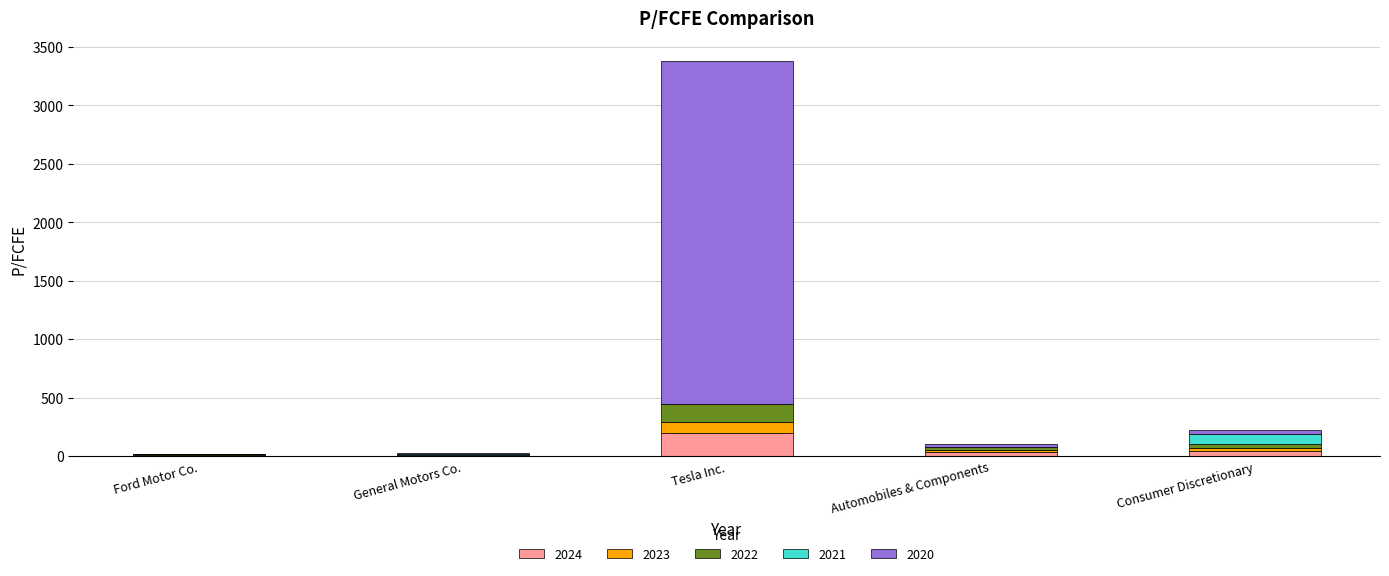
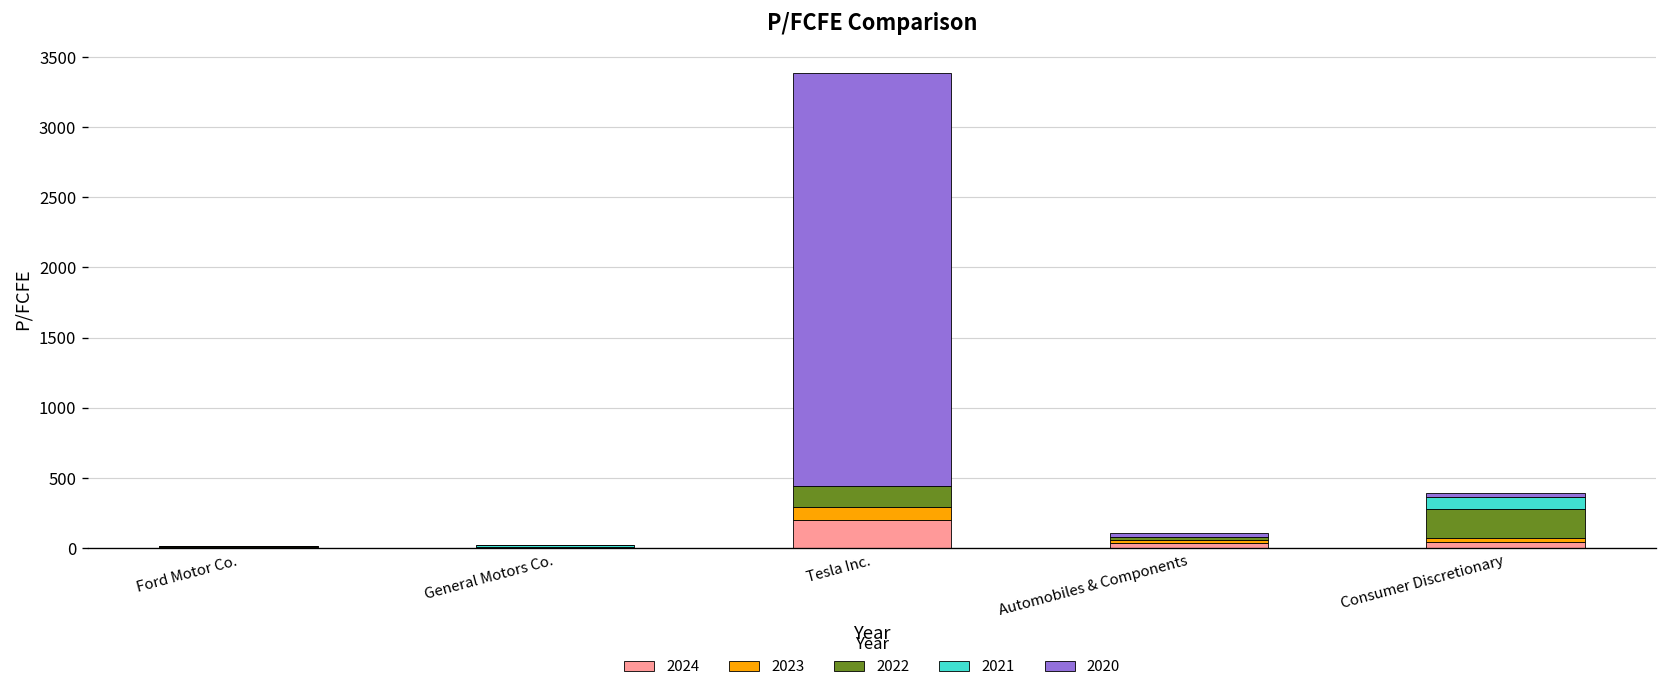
2022, Consumer Discretionary: 40 -> 210
